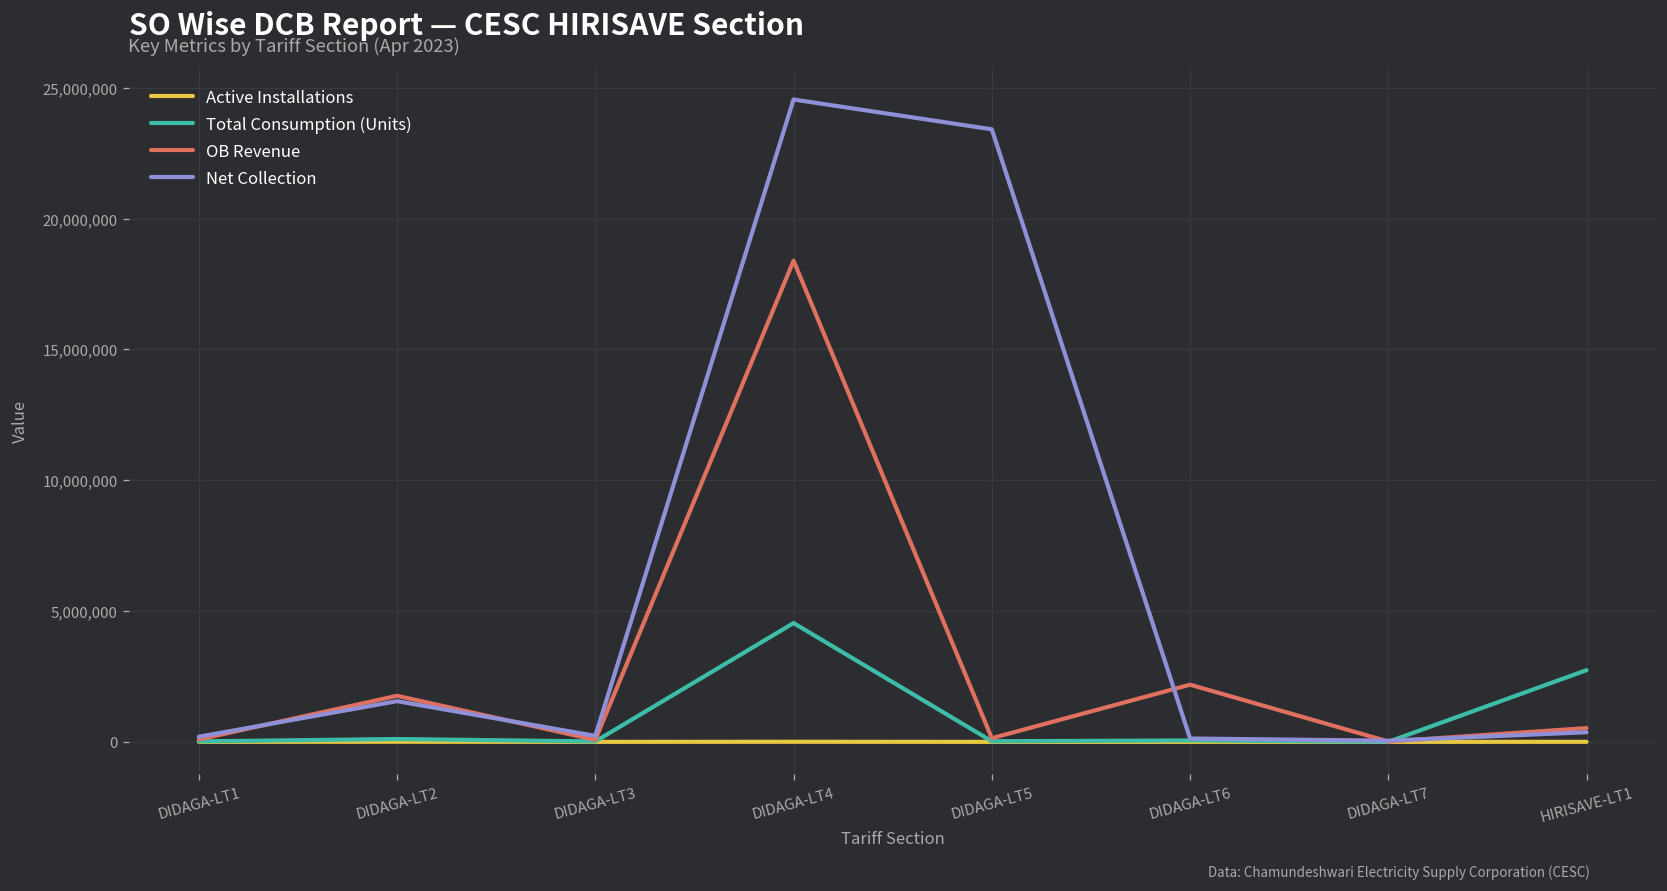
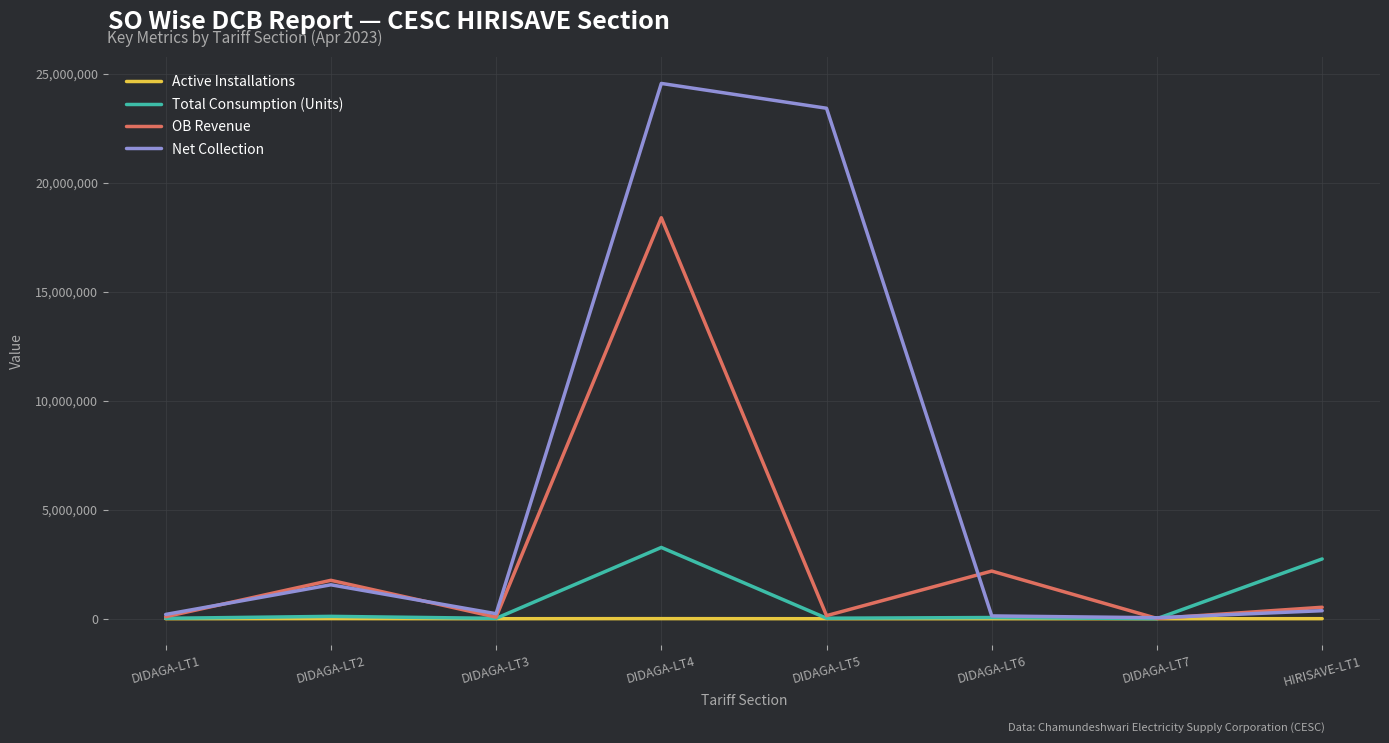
Total Consumption (Units), DIDAGA-LT4: 4,500,000 -> 3,300,000
